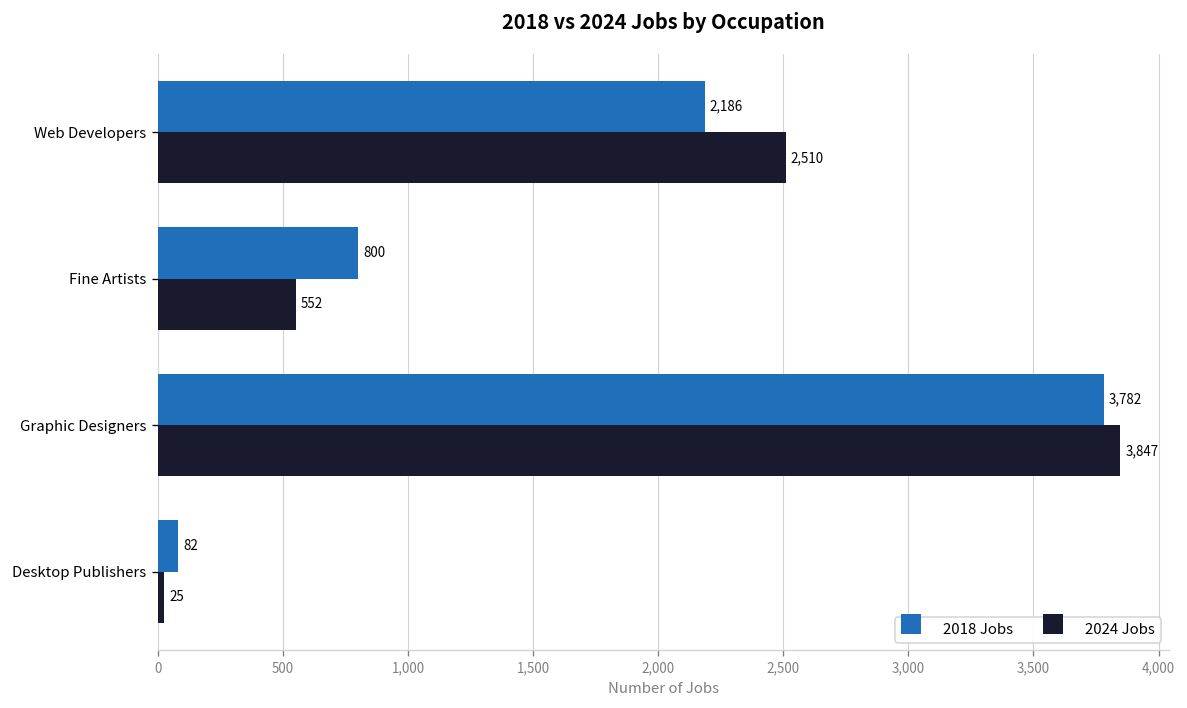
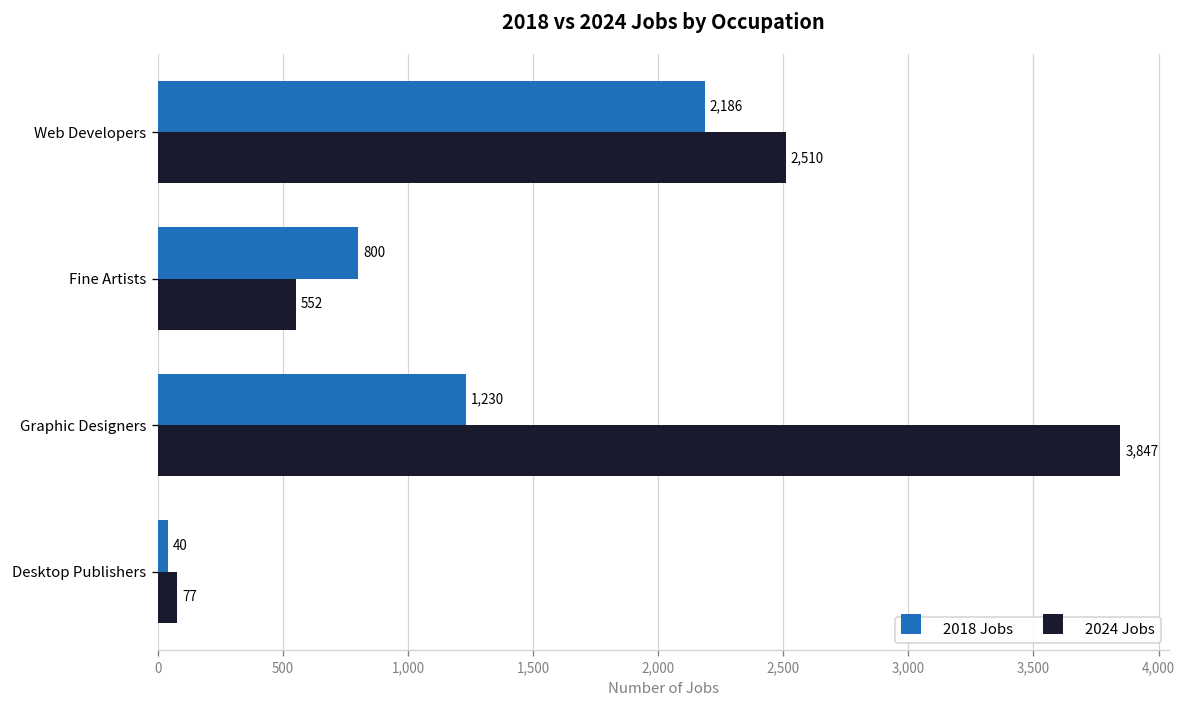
2018 Jobs, Graphic Designers: 3,782 -> 1,230
2018 Jobs, Desktop Publishers: 82 -> 40
2024 Jobs, Desktop Publishers: 25 -> 77
